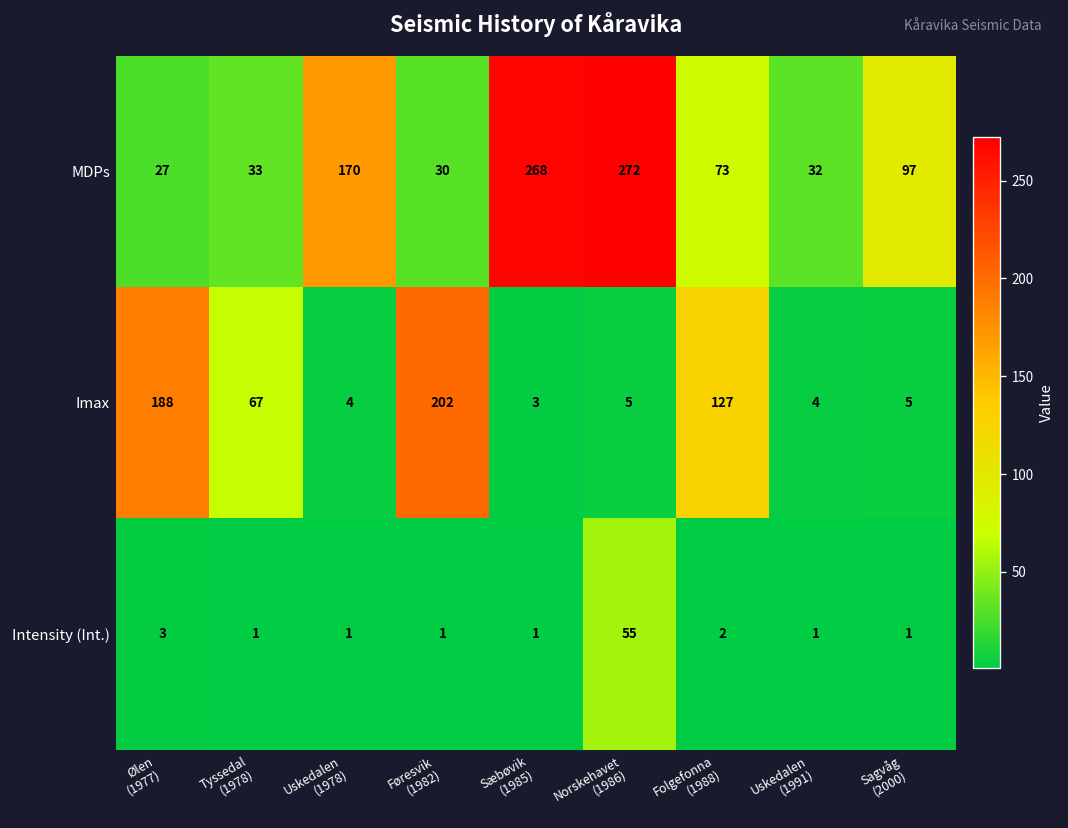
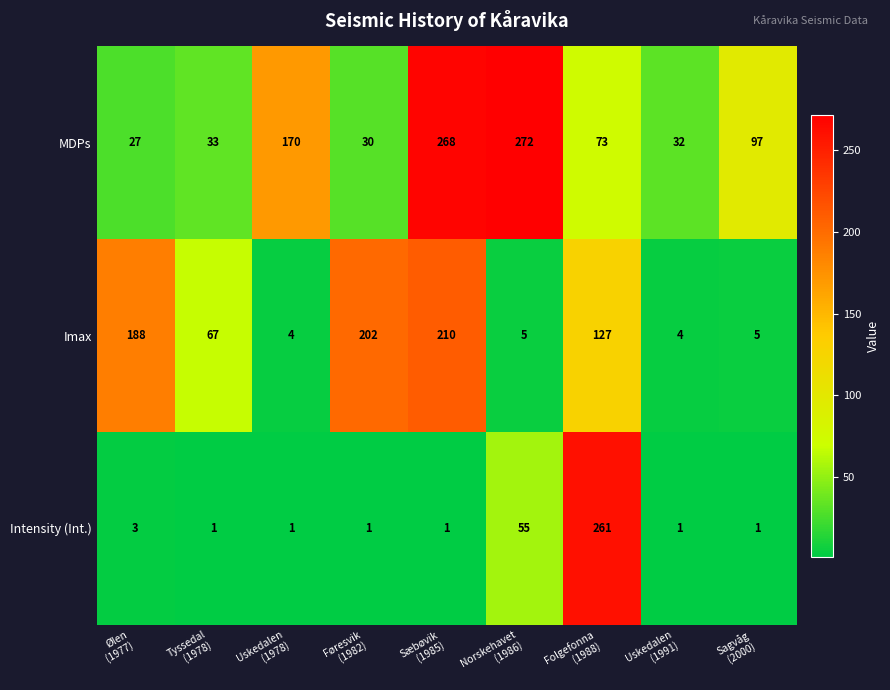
Imax, Sæbøvik (1985): 3 -> 210
Intensity (Int.), Folgefonna (1988): 2 -> 261
